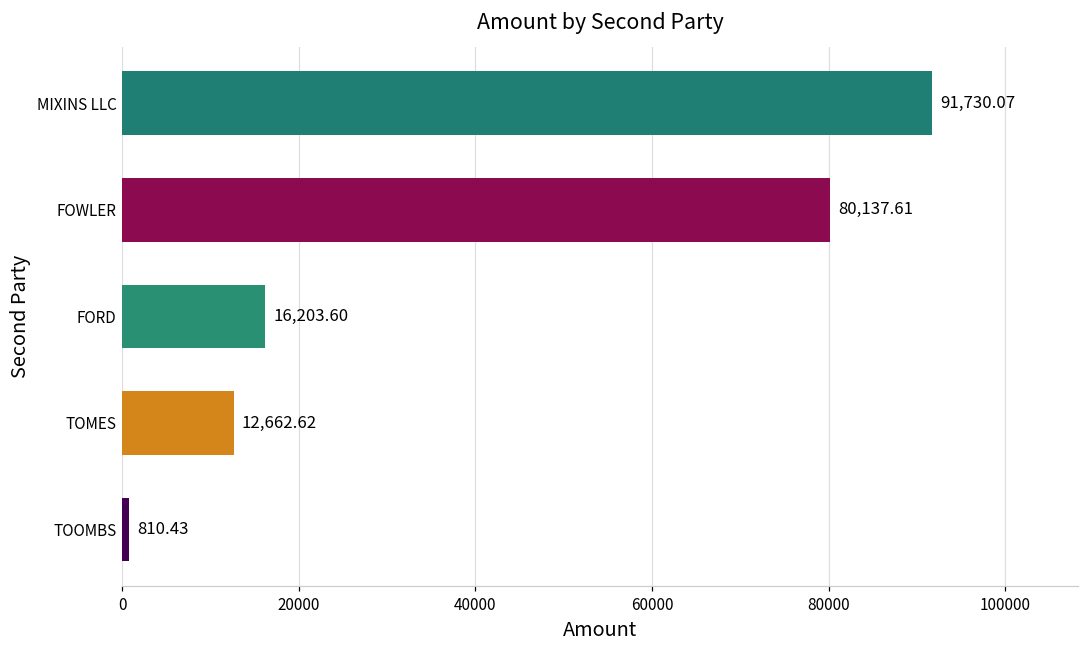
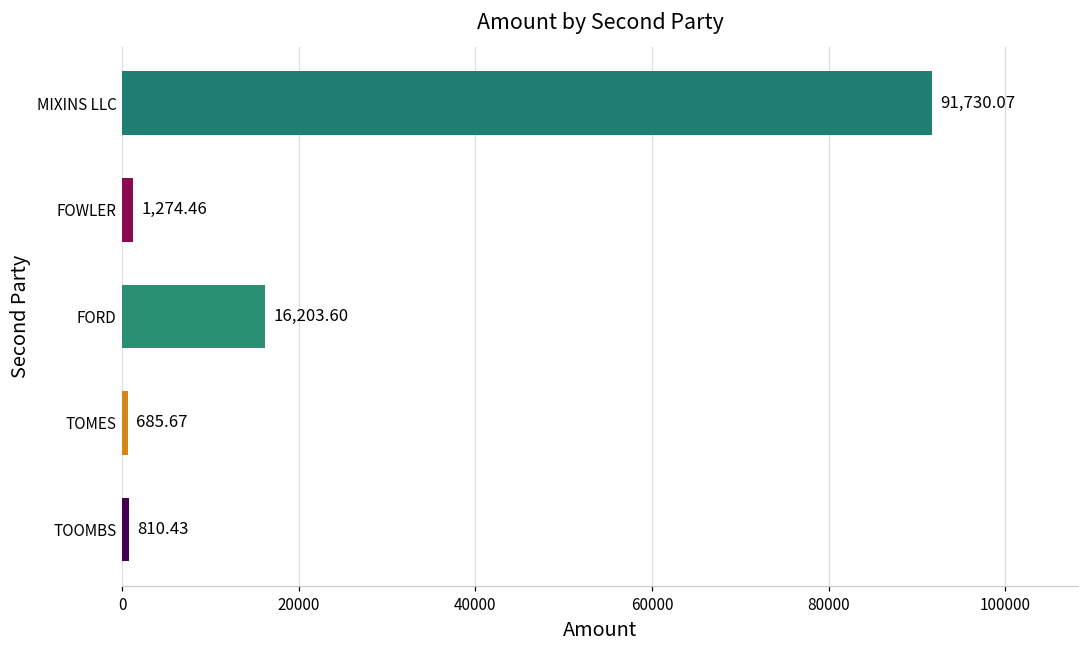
FOWLER: 80,137.61 -> 1,274.46
TOMES: 12,662.62 -> 685.67
